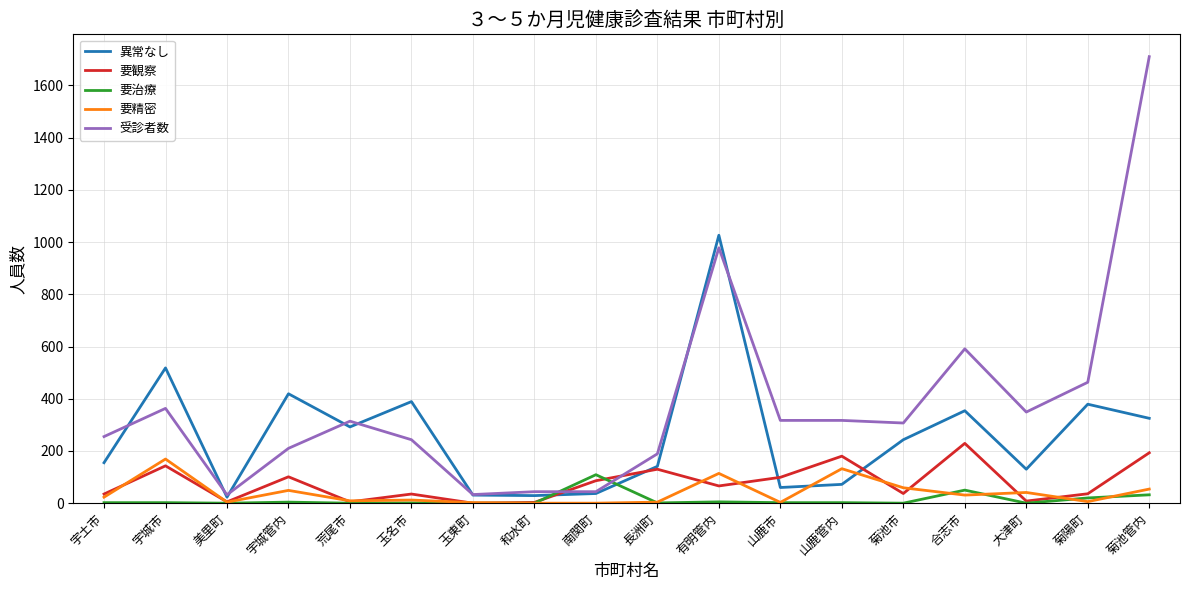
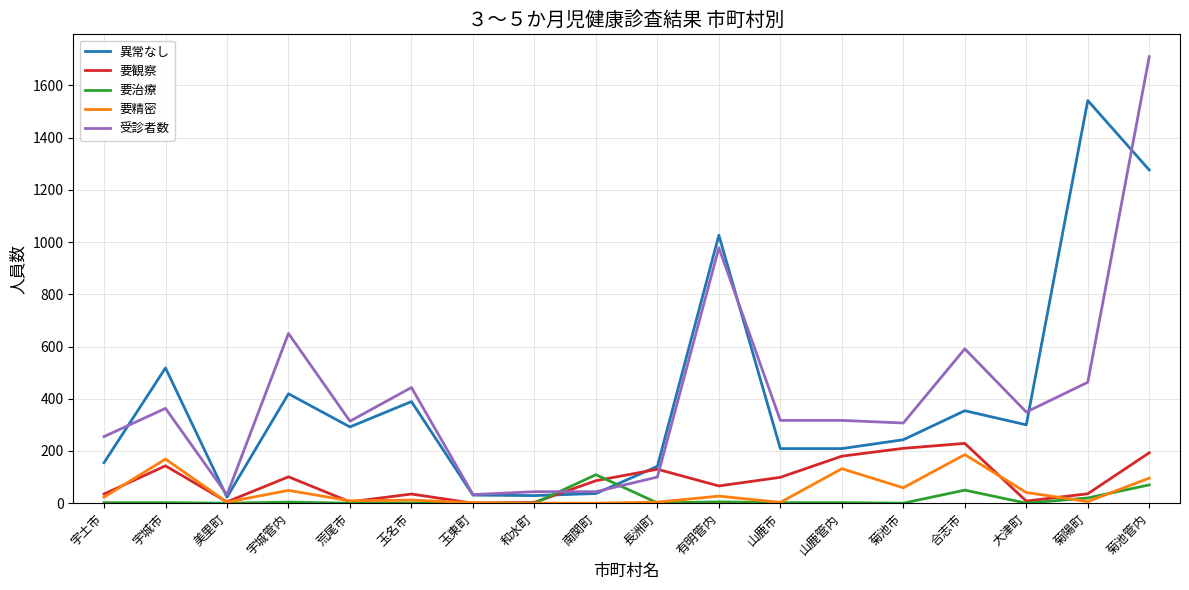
受診者数, 宇城管内: 210 -> 650
受診者数, 玉名市: 240 -> 440
受診者数, 長洲町: 190 -> 100
要精密, 有明管内: 110 -> 30
異常なし, 山鹿市: 60 -> 210
異常なし, 山鹿管内: 70 -> 210
要観察, 菊池市: 40 -> 210
要精密, 合志市: 30 -> 190
異常なし, 大津町: 130 -> 300
異常なし, 菊陽町: 380 -> 1540
異常なし, 菊池管内: 330 -> 1280
要治療, 菊池管内: 30 -> 70
要精密, 菊池管内: 50 -> 100
